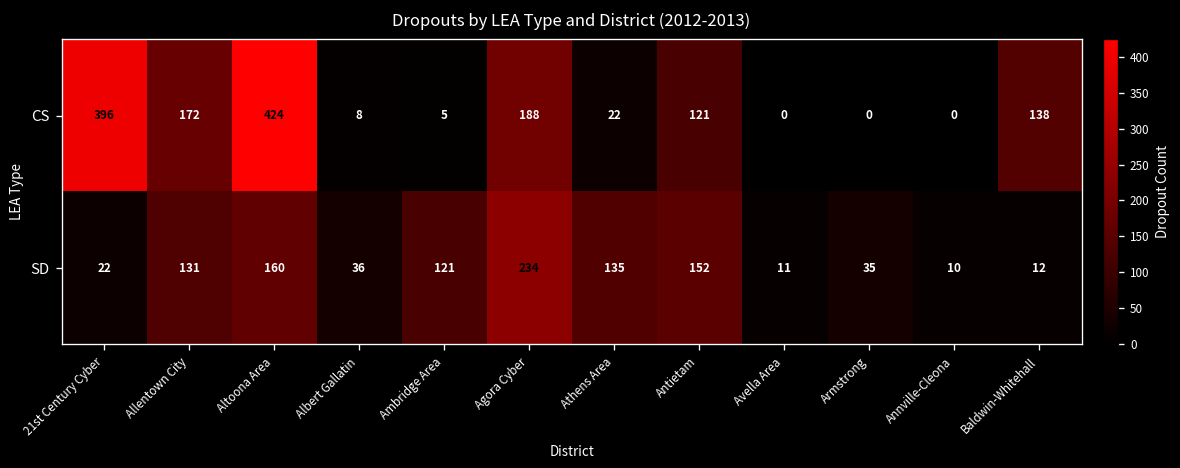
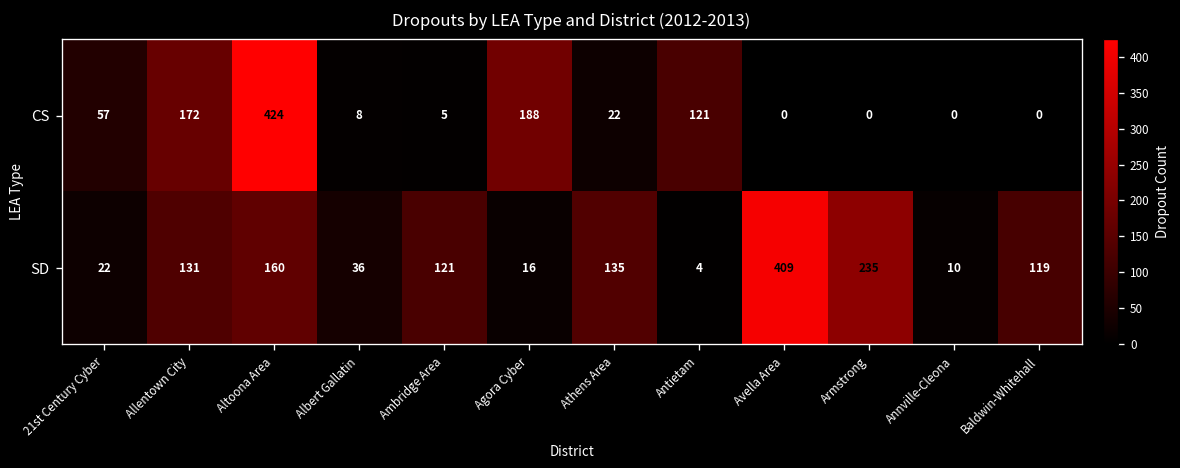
CS, 21st Century Cyber: 396 -> 57
CS, Baldwin-Whitehall: 138 -> 0
SD, Agora Cyber: 234 -> 16
SD, Antietam: 152 -> 4
SD, Avella Area: 11 -> 409
SD, Armstrong: 35 -> 235
SD, Baldwin-Whitehall: 12 -> 119
